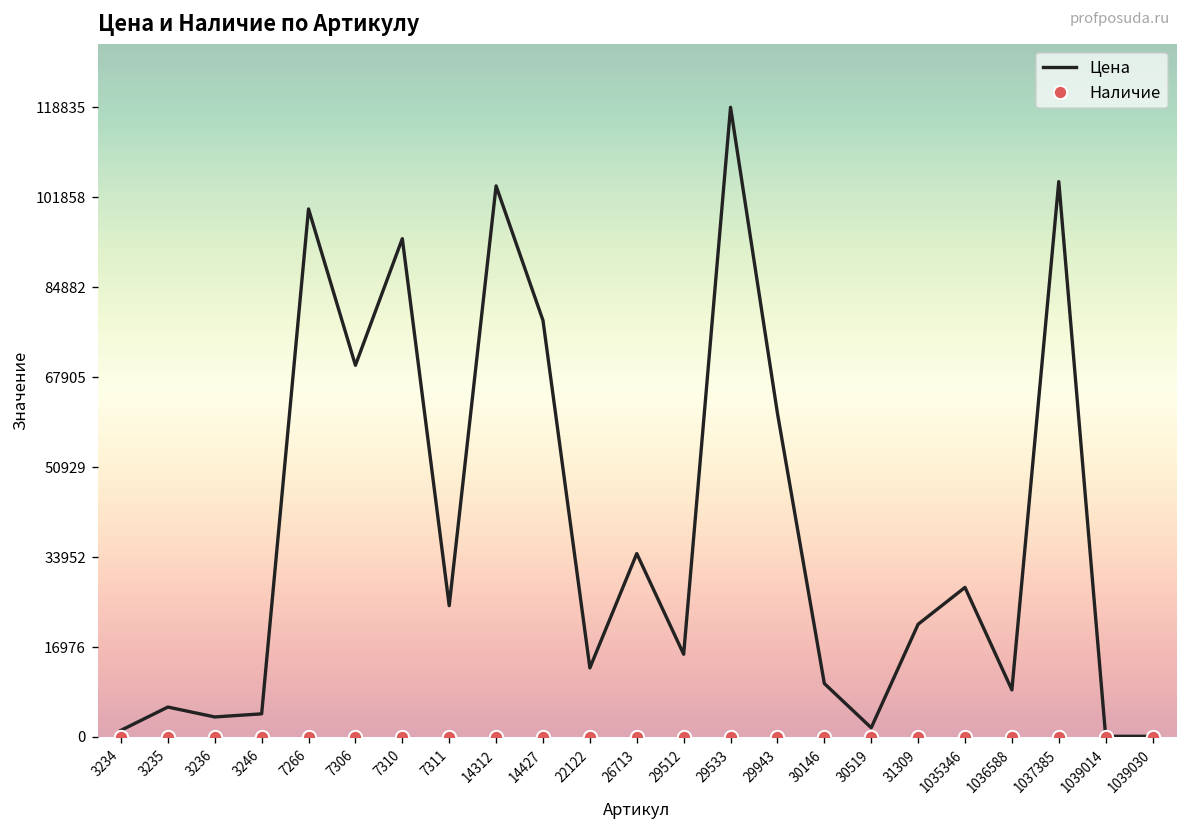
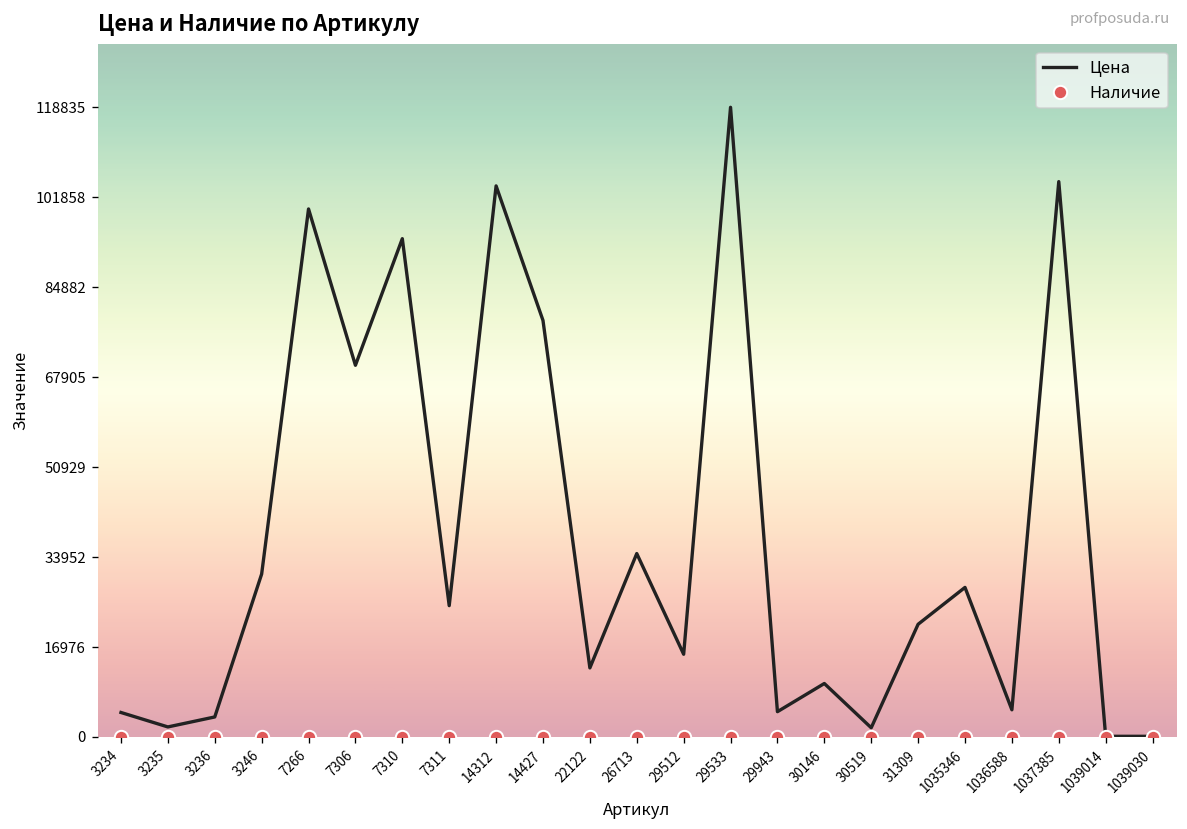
Цена, 3234: 1000 -> 5000
Цена, 3235: 6000 -> 2000
Цена, 3246: 4000 -> 31000
Цена, 29943: 61000 -> 5000
Цена, 1036588: 9000 -> 5000
